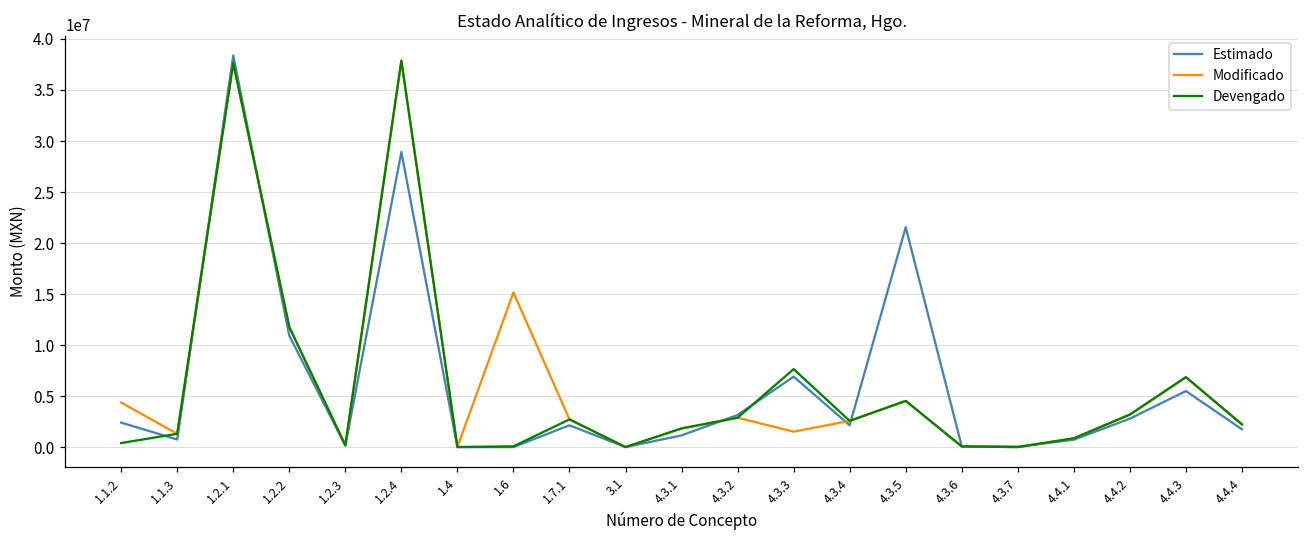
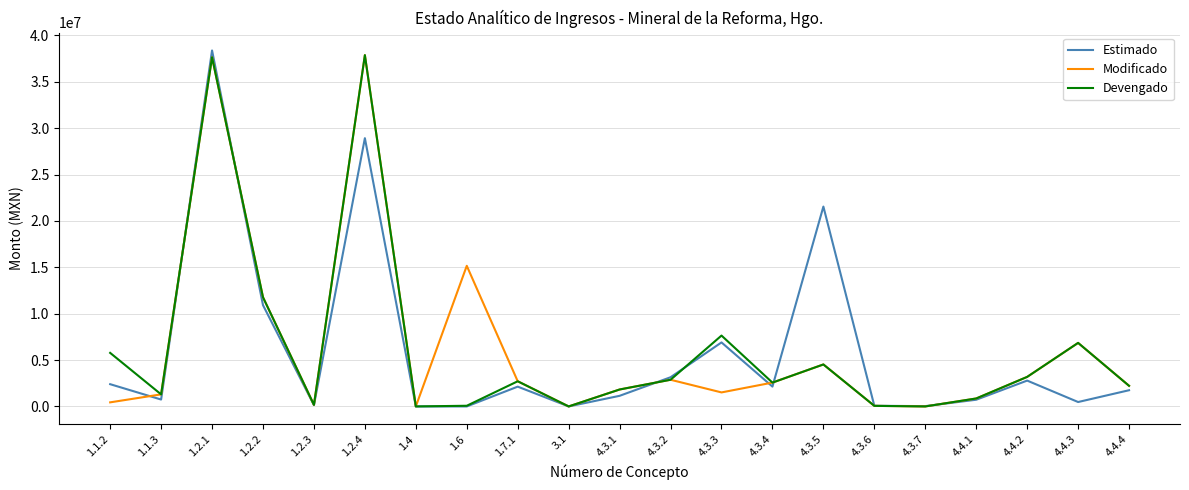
Modificado, 1.1.2: 4000000 -> 0
Devengado, 1.1.2: 0 -> 6000000
Estimado, 4.4.3: 5000000 -> 0
